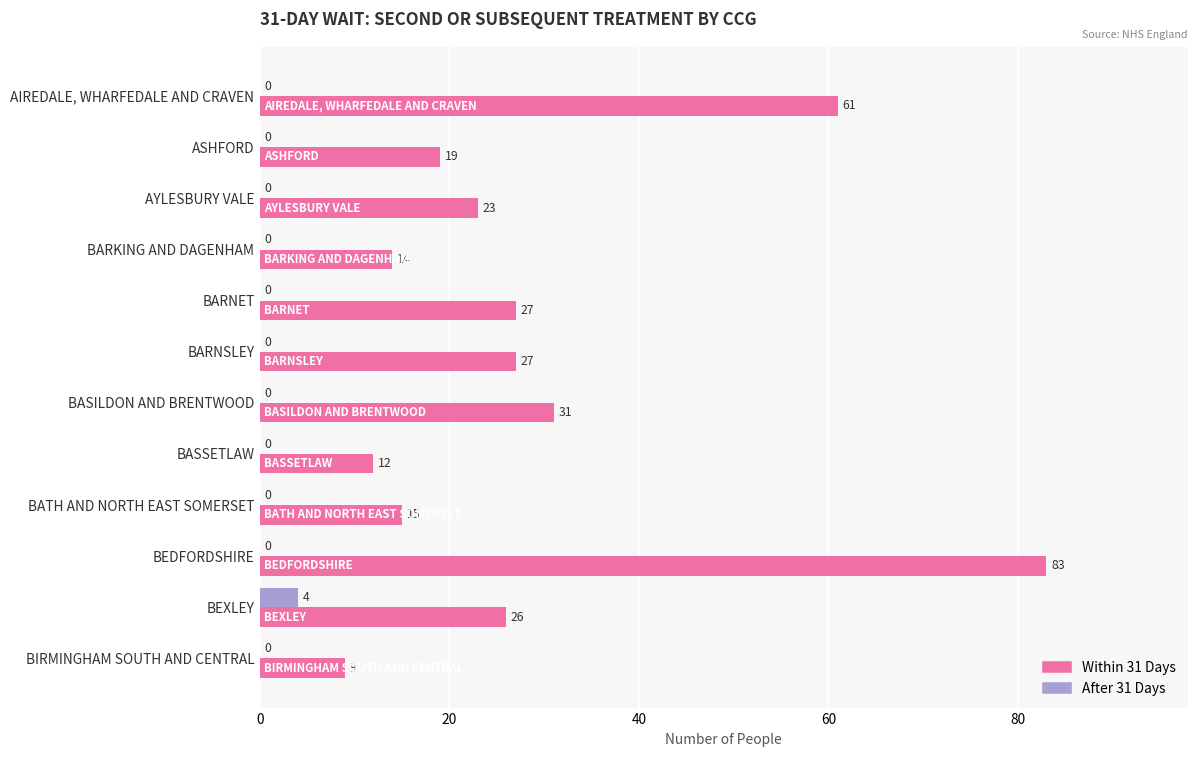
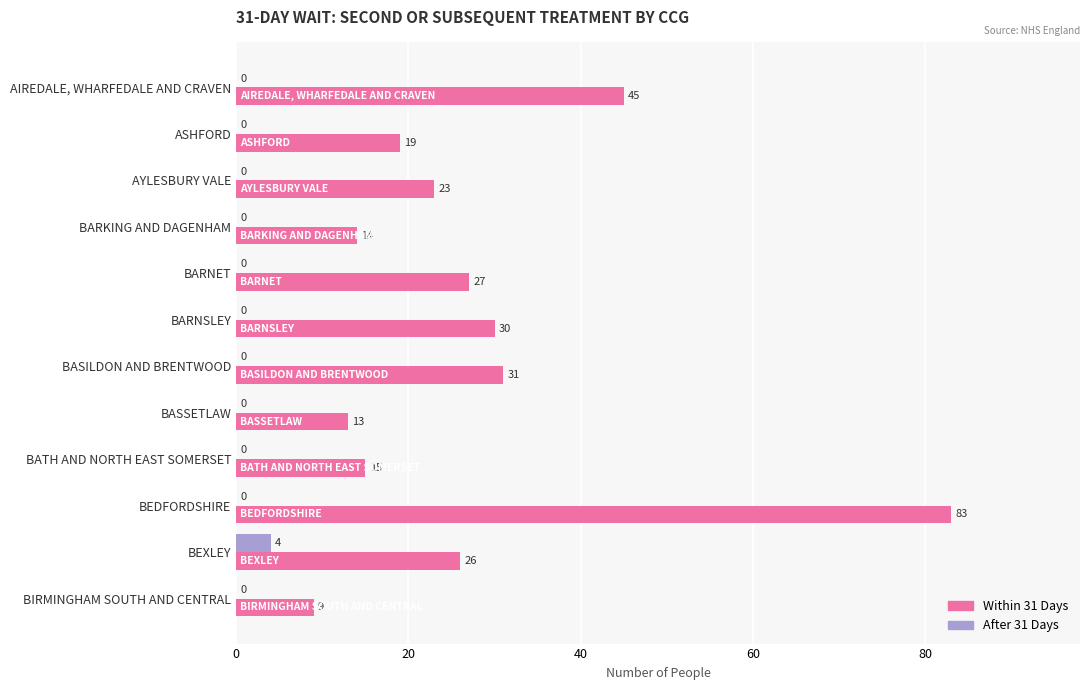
Within 31 Days, AIREDALE, WHARFEDALE AND CRAVEN: 61 -> 45
Within 31 Days, BARNSLEY: 27 -> 30
Within 31 Days, BASSETLAW: 12 -> 13
